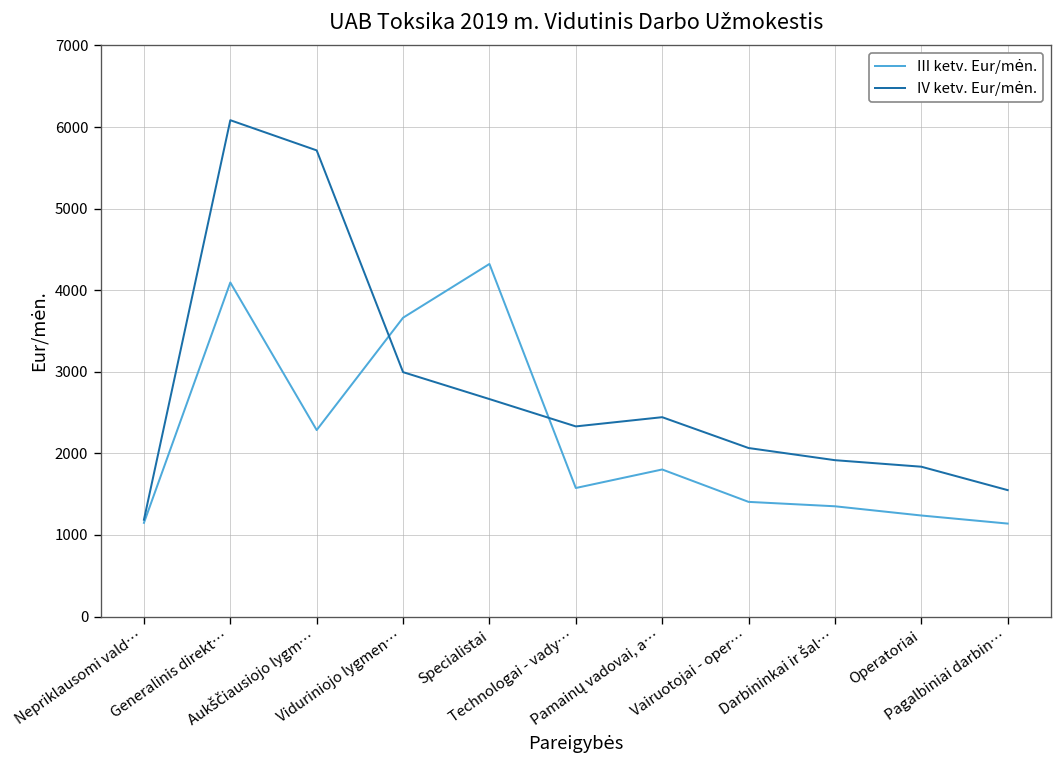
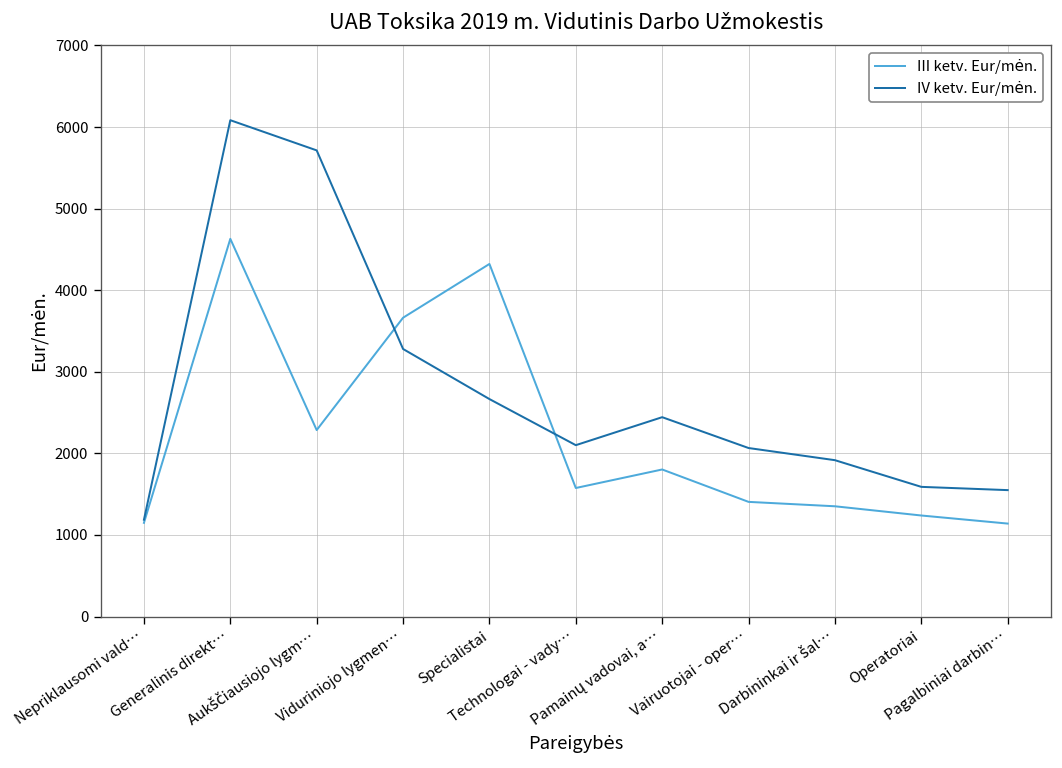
III ketv. Eur/mėn., Generalinis direkt…: 4100 -> 4600
IV ketv. Eur/mėn., Viduriniojo lygmen…: 3000 -> 3300
IV ketv. Eur/mėn., Technologai - vady…: 2300 -> 2100
IV ketv. Eur/mėn., Operatoriai: 1800 -> 1600
